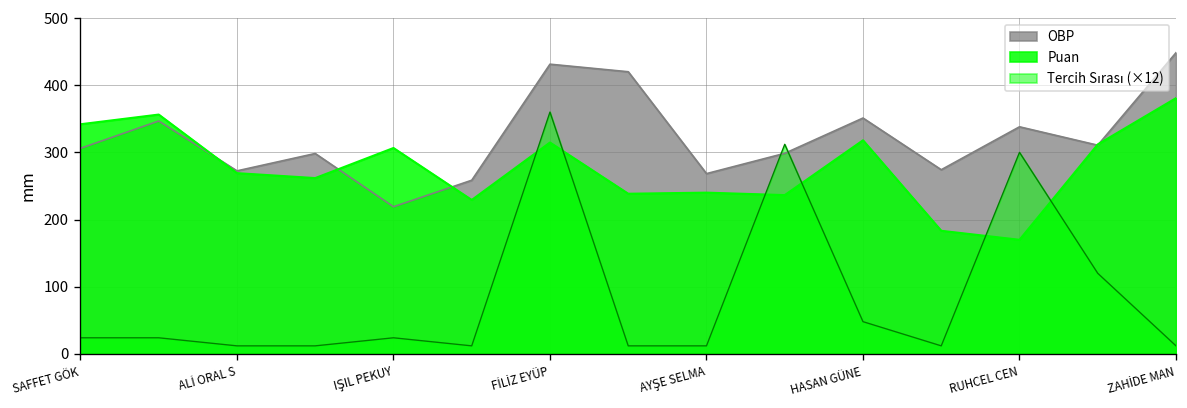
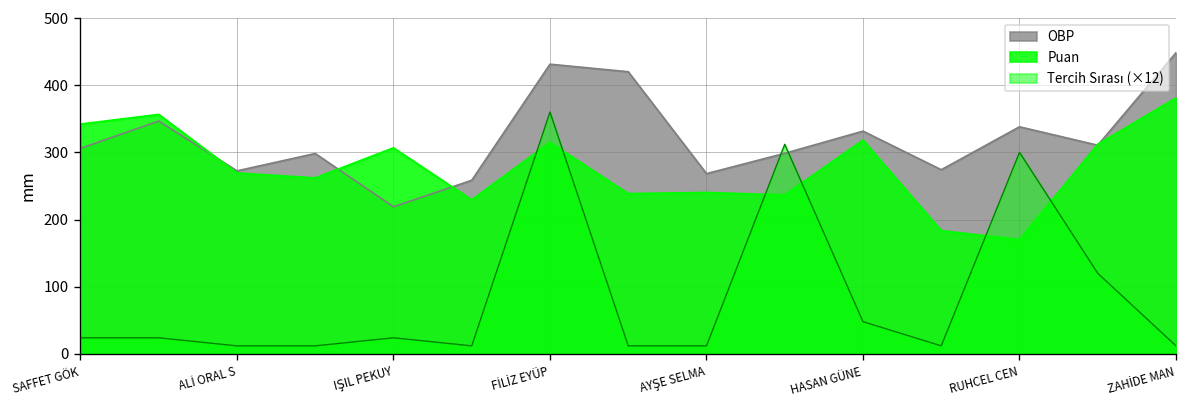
OBP, HASAN GÜNE: 350 -> 330
